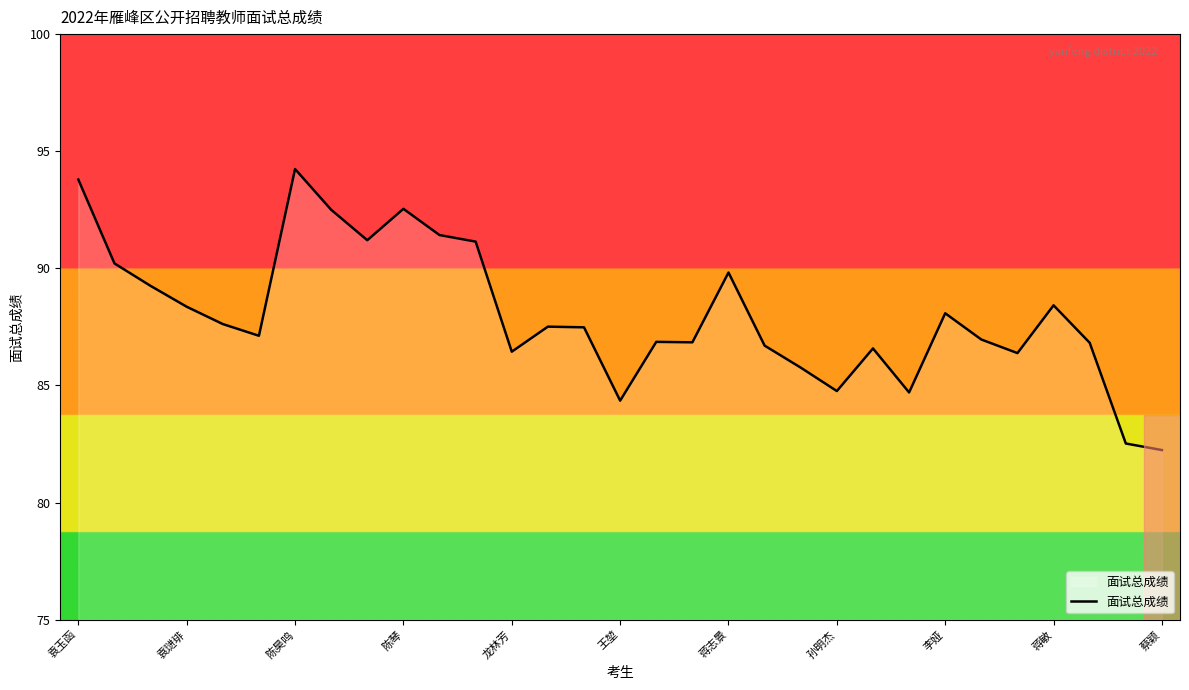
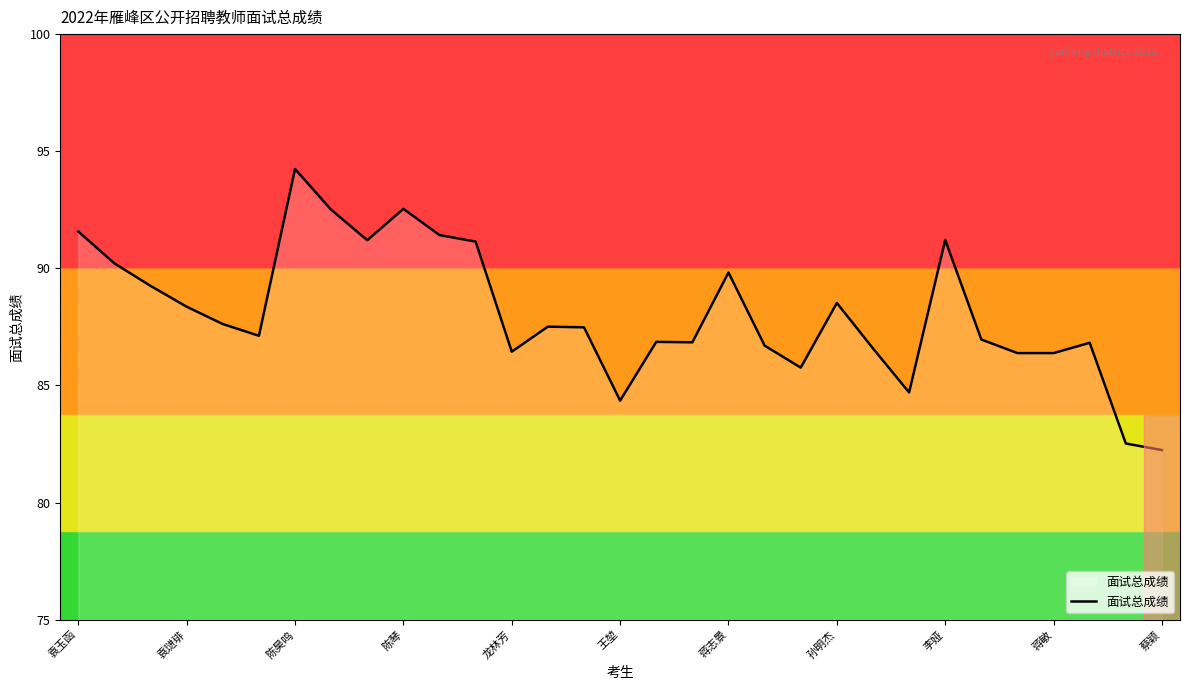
袁玉函: 93.8 -> 91.6
孙明杰: 84.8 -> 88.5
李娅: 88.1 -> 91.2
蒋敏: 88.4 -> 86.4
